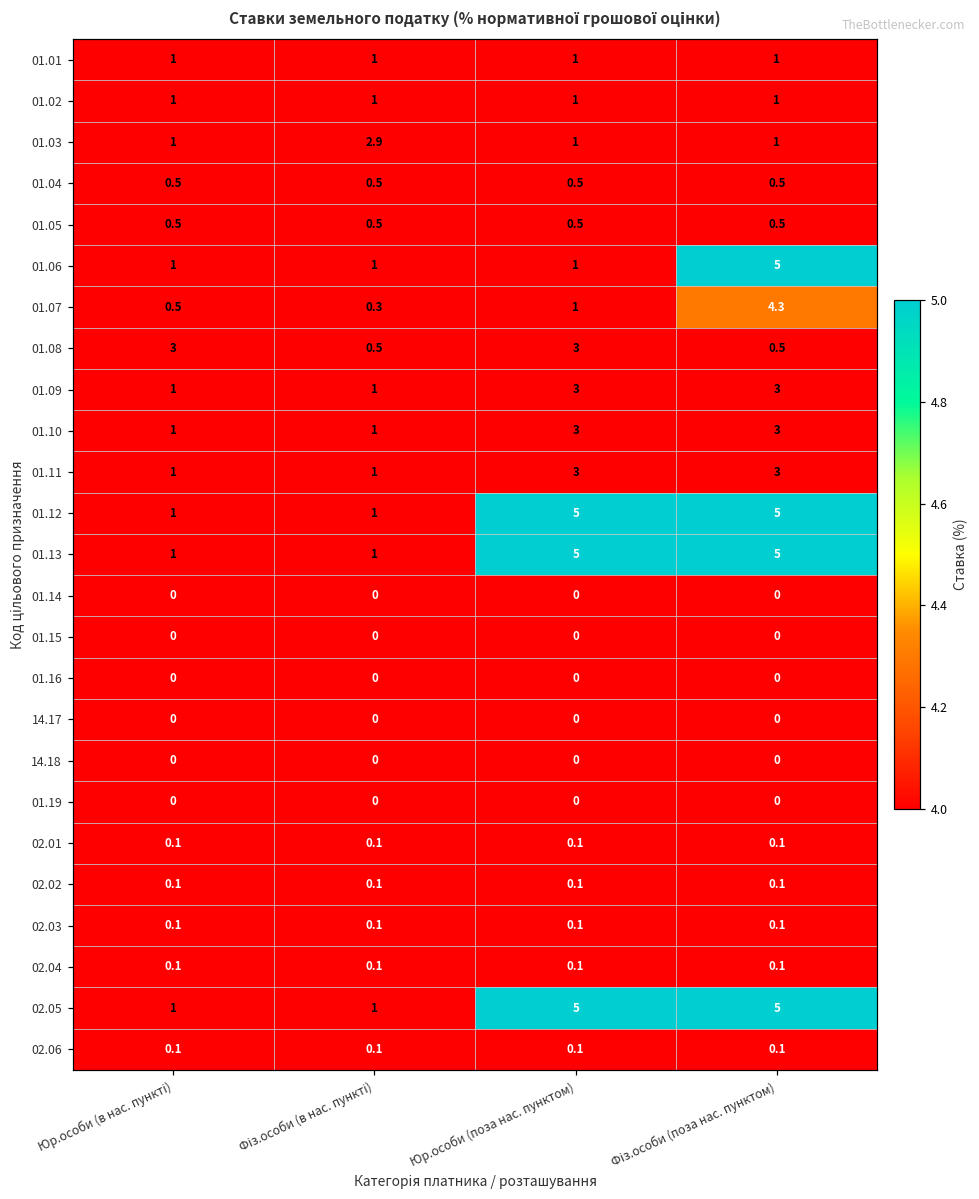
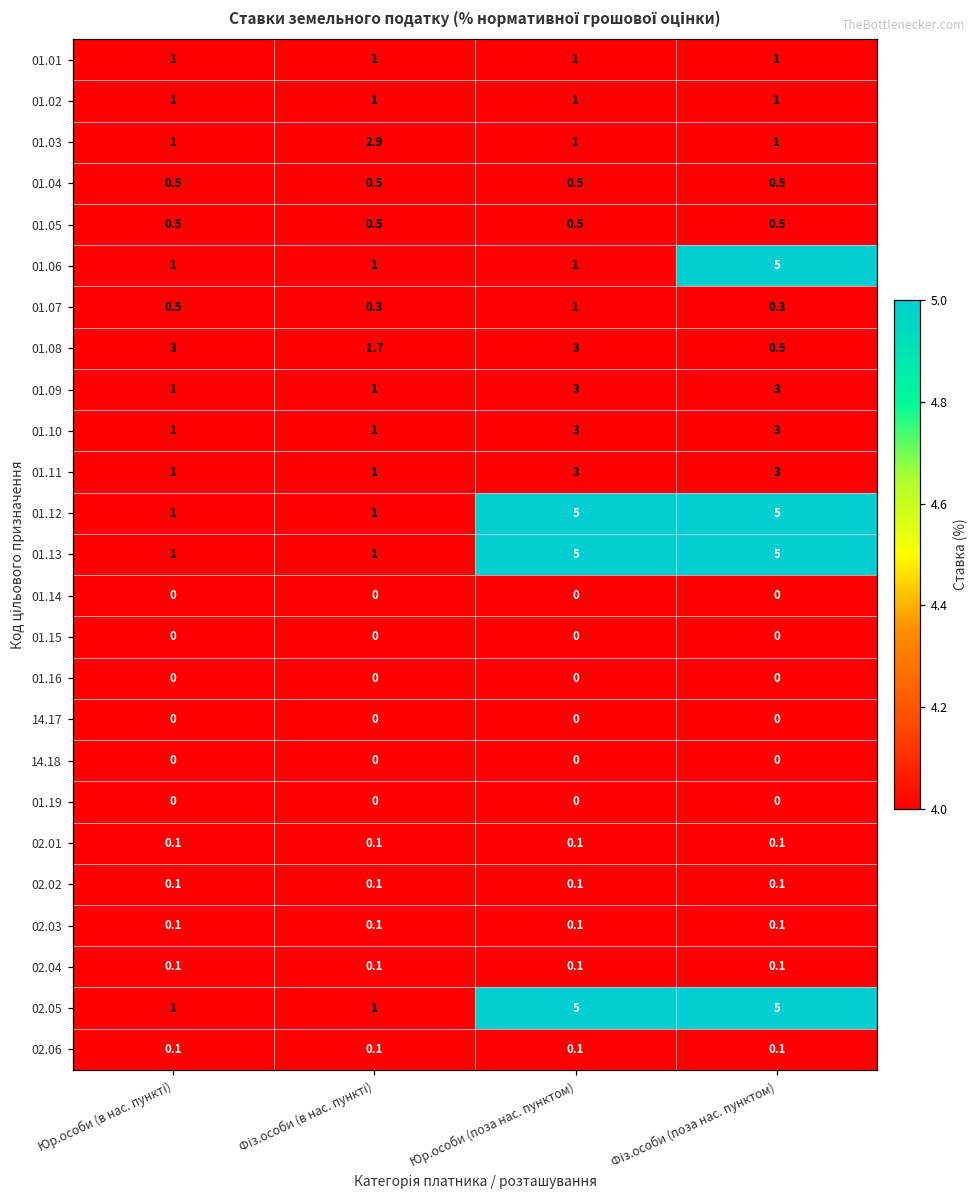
01.07, Фіз.особи (поза нас. пунктом): 4.3 -> 0.3
01.08, Фіз.особи (в нас. пункті): 0.5 -> 1.7
